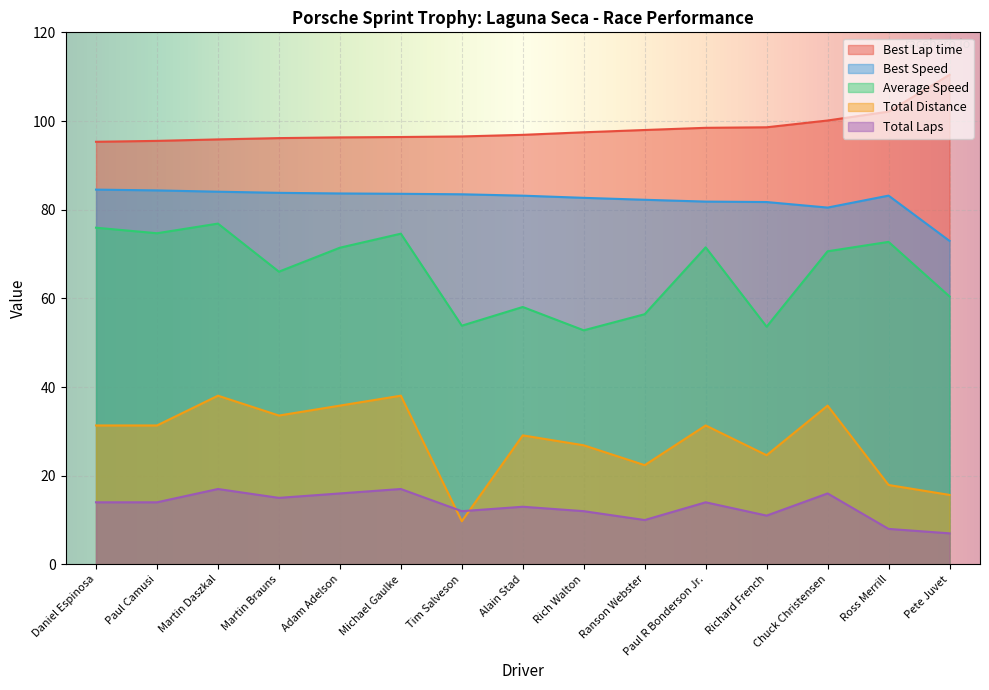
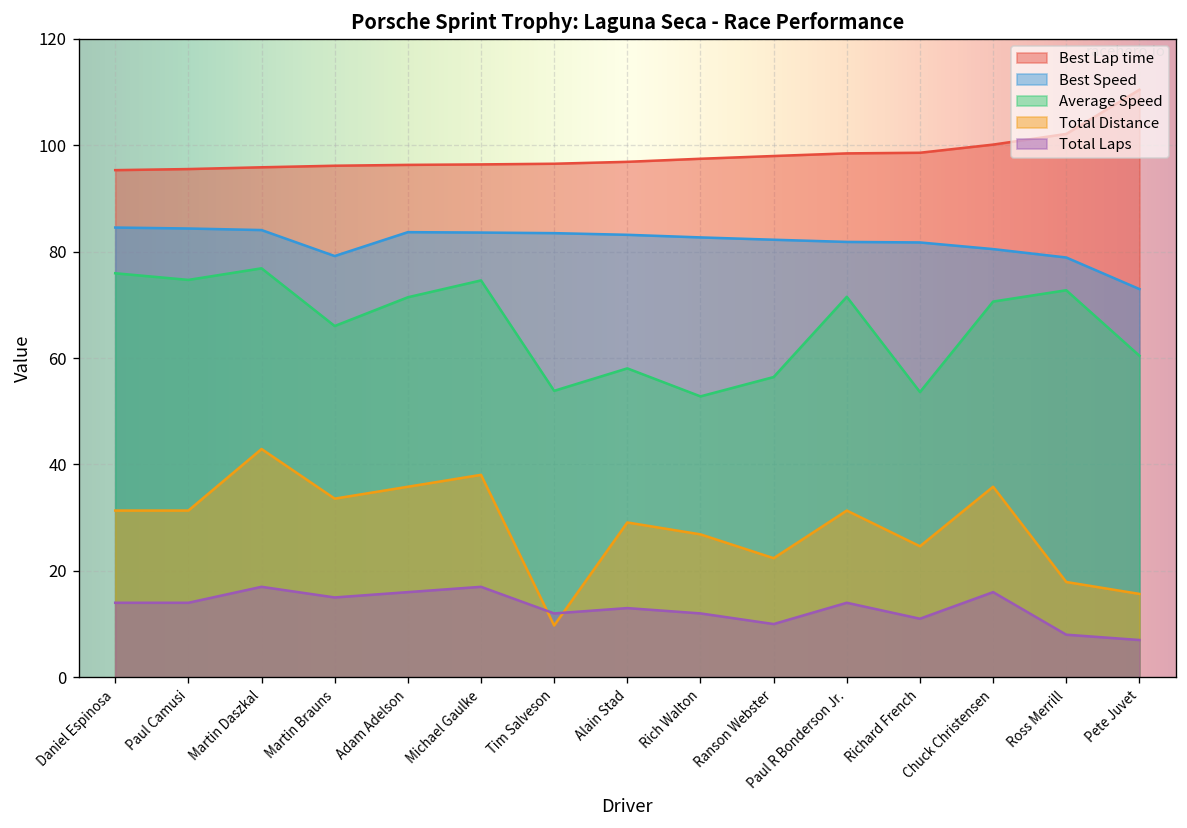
Total Distance, Martin Daszkal: 38 -> 43
Best Speed, Martin Brauns: 84 -> 79
Best Speed, Ross Merrill: 83 -> 79
